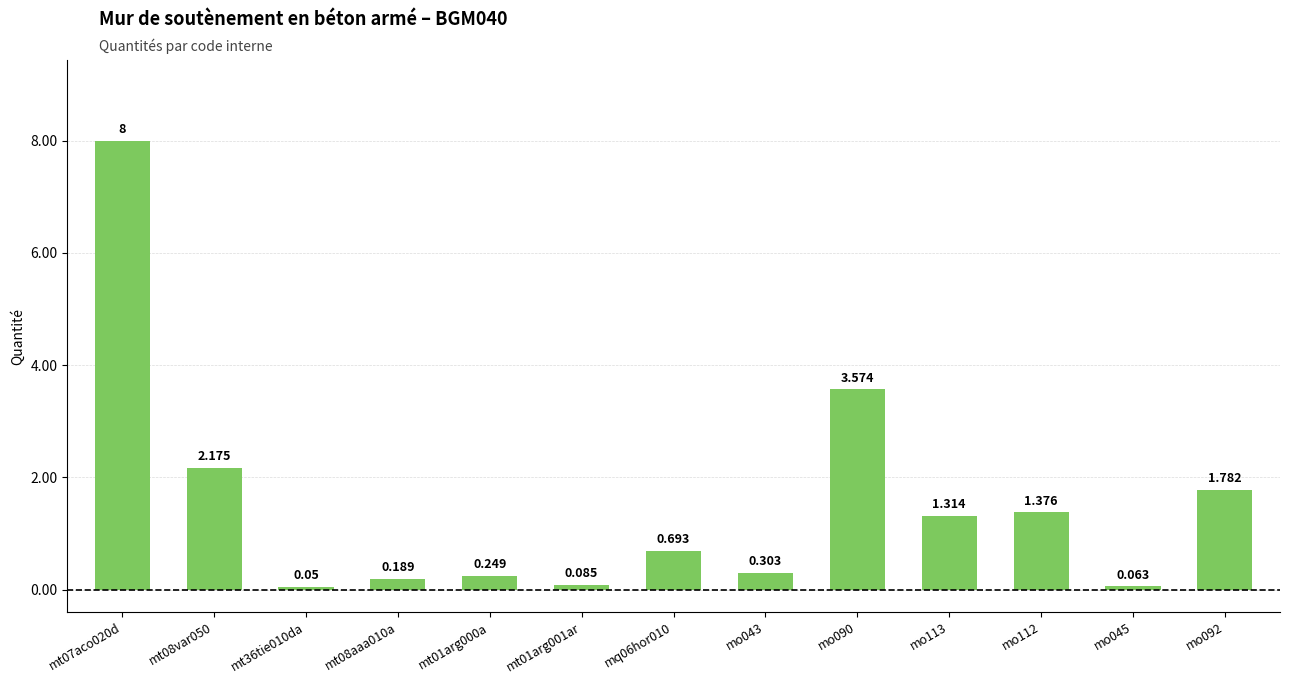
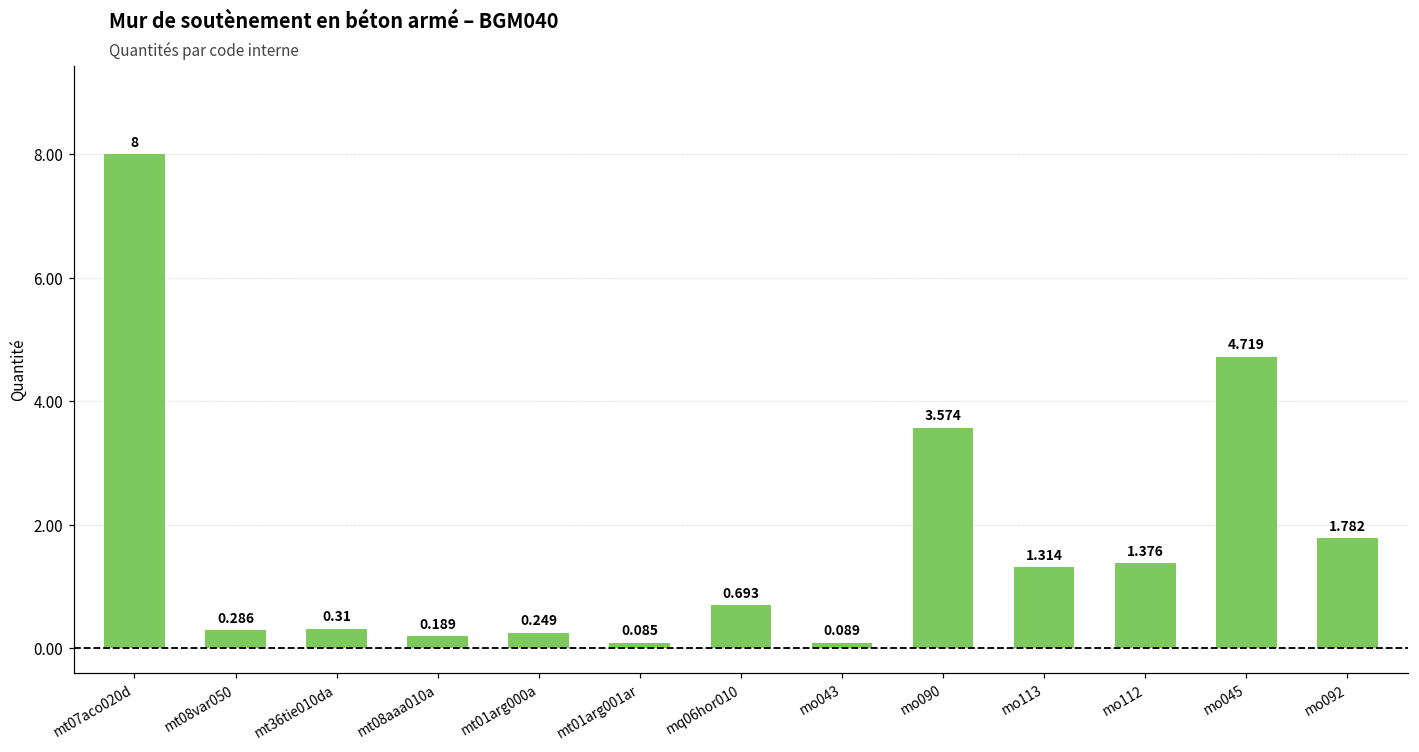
mt08var050: 2.175 -> 0.286
mt36tie010da: 0.05 -> 0.31
mo043: 0.303 -> 0.089
mo045: 0.063 -> 4.719
